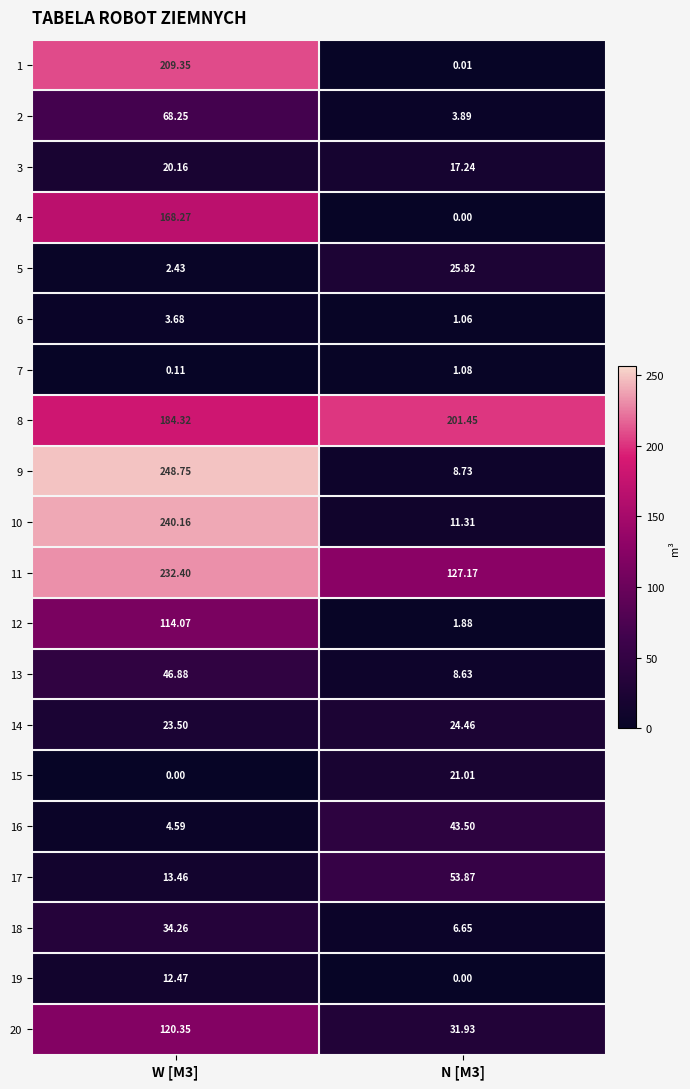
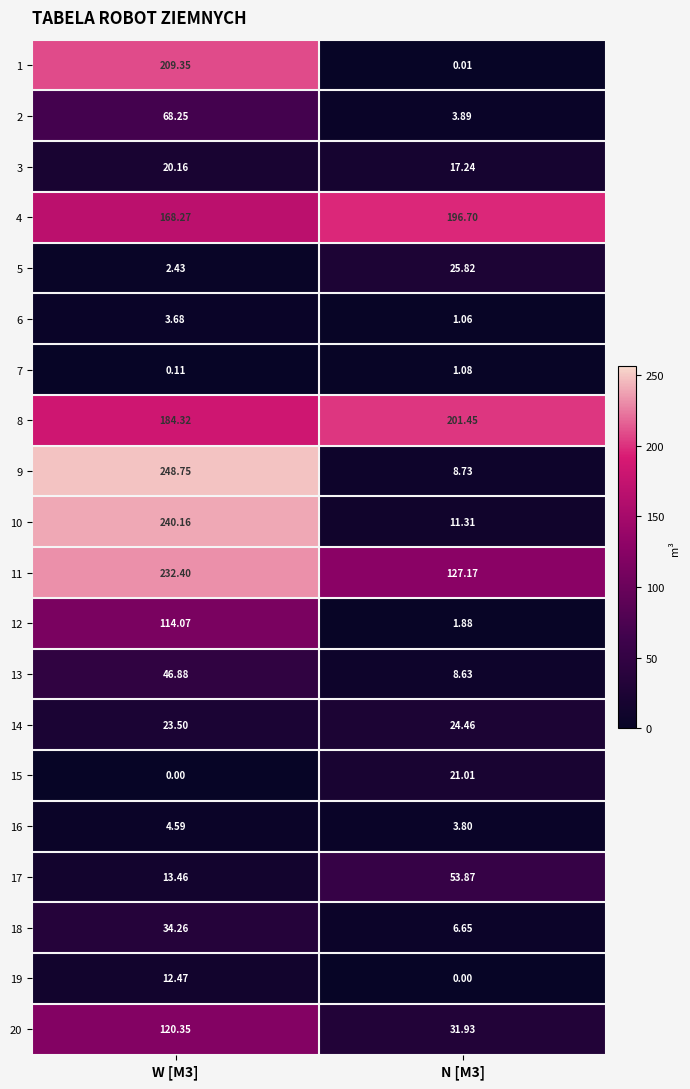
4, N [M3]: 0.00 -> 196.70
16, N [M3]: 43.50 -> 3.80
